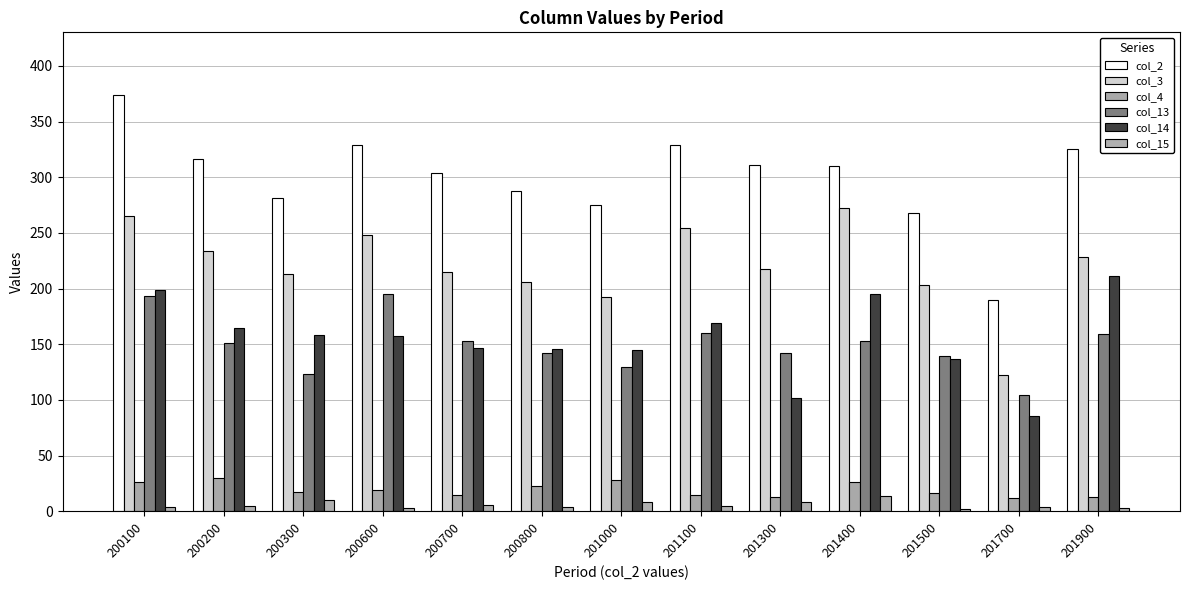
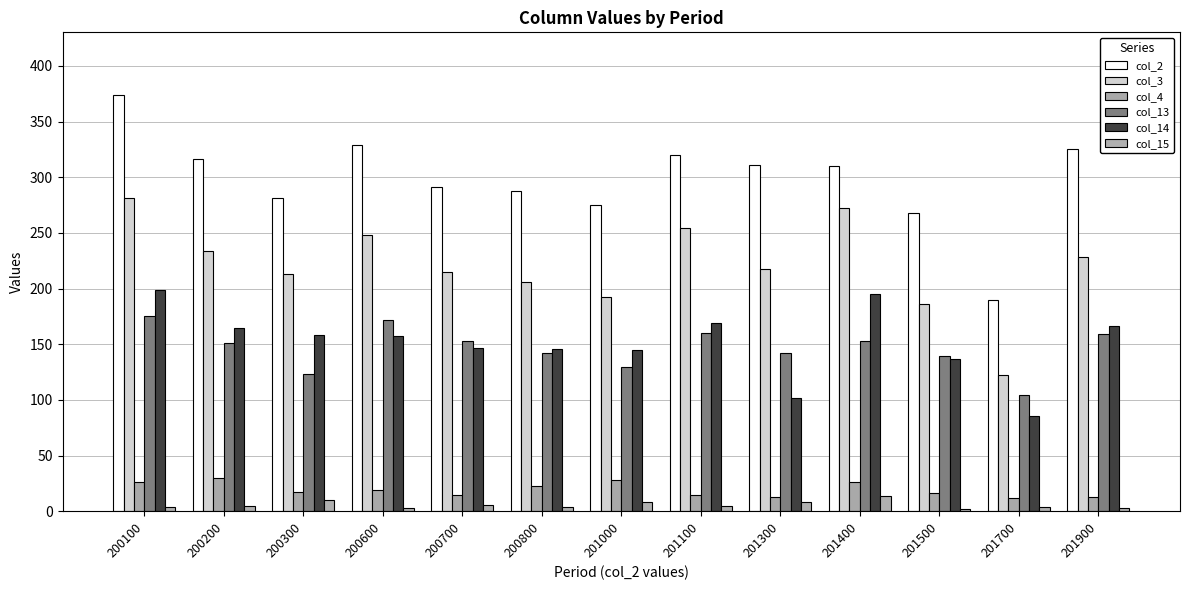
col_3, 200100: 265 -> 281
col_13, 200100: 193 -> 175
col_13, 200600: 195 -> 172
col_2, 200700: 304 -> 291
col_2, 201100: 329 -> 320
col_3, 201500: 203 -> 186
col_14, 201900: 211 -> 166
